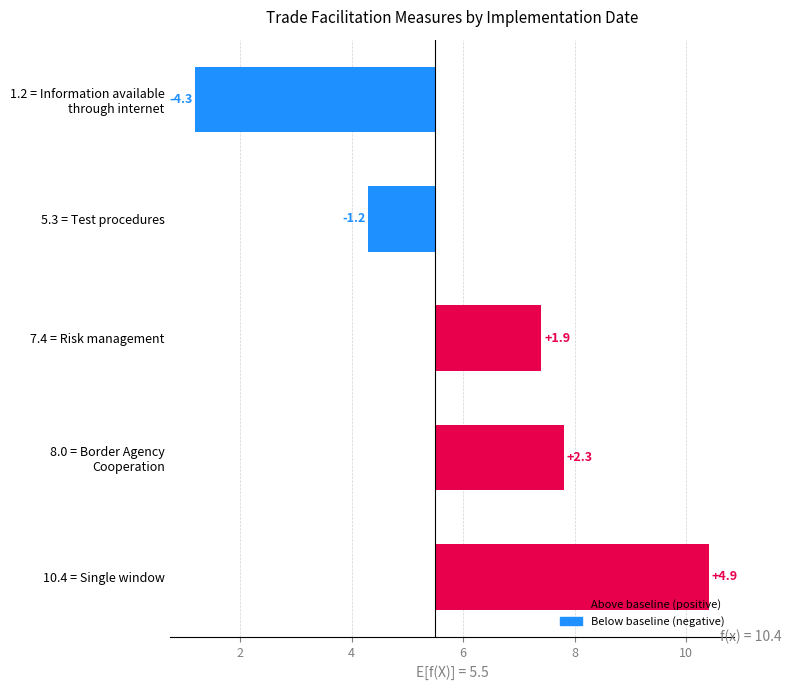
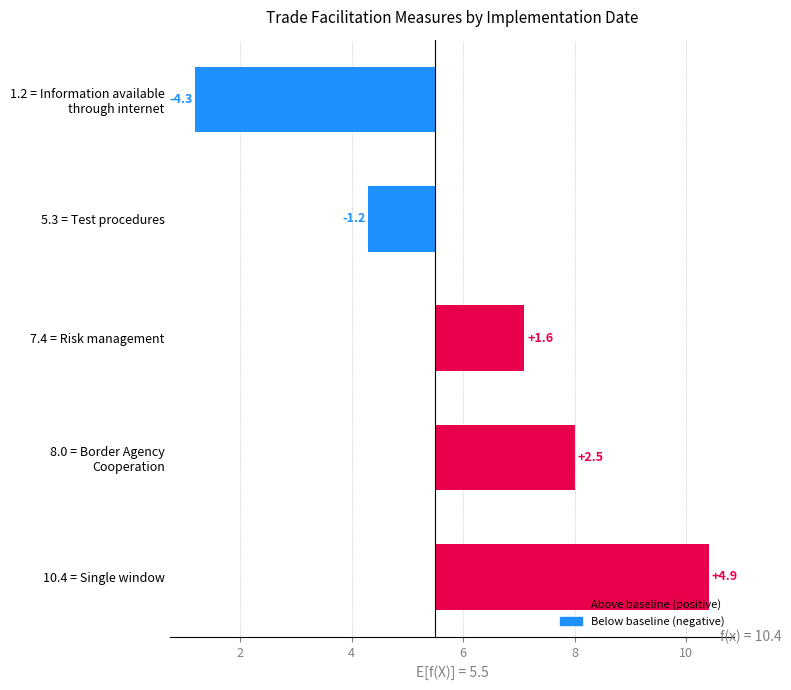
7.4 = Risk management: +1.9 -> +1.6
8.0 = Border Agency Cooperation: +2.3 -> +2.5
